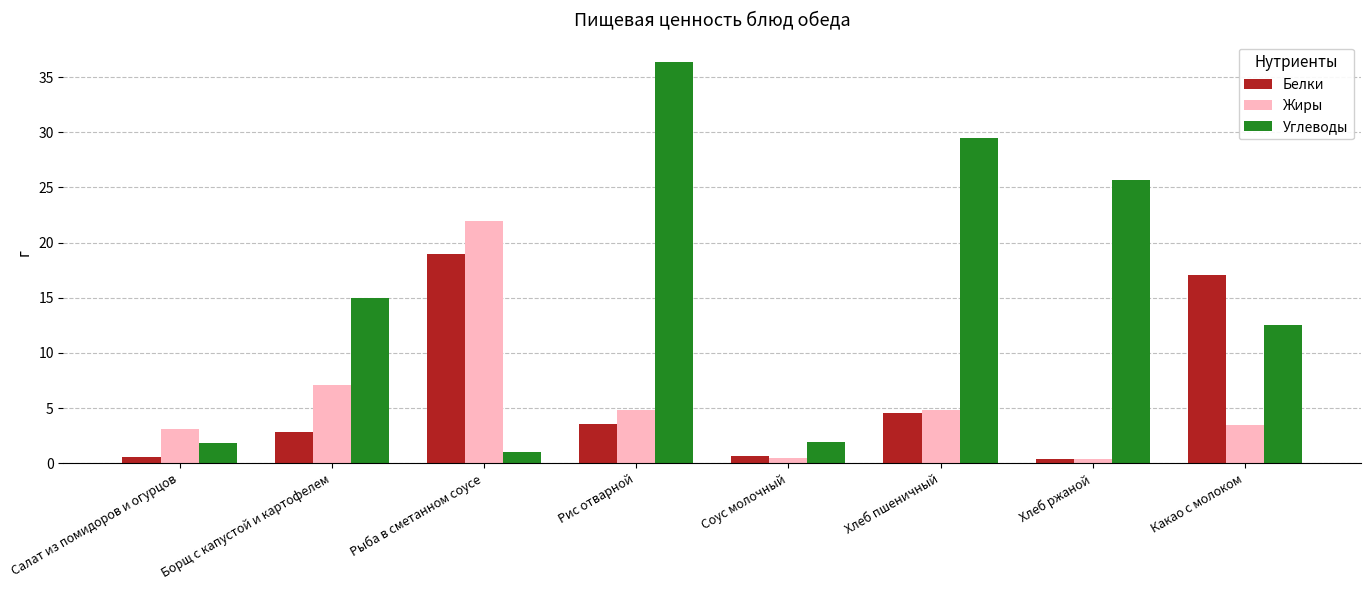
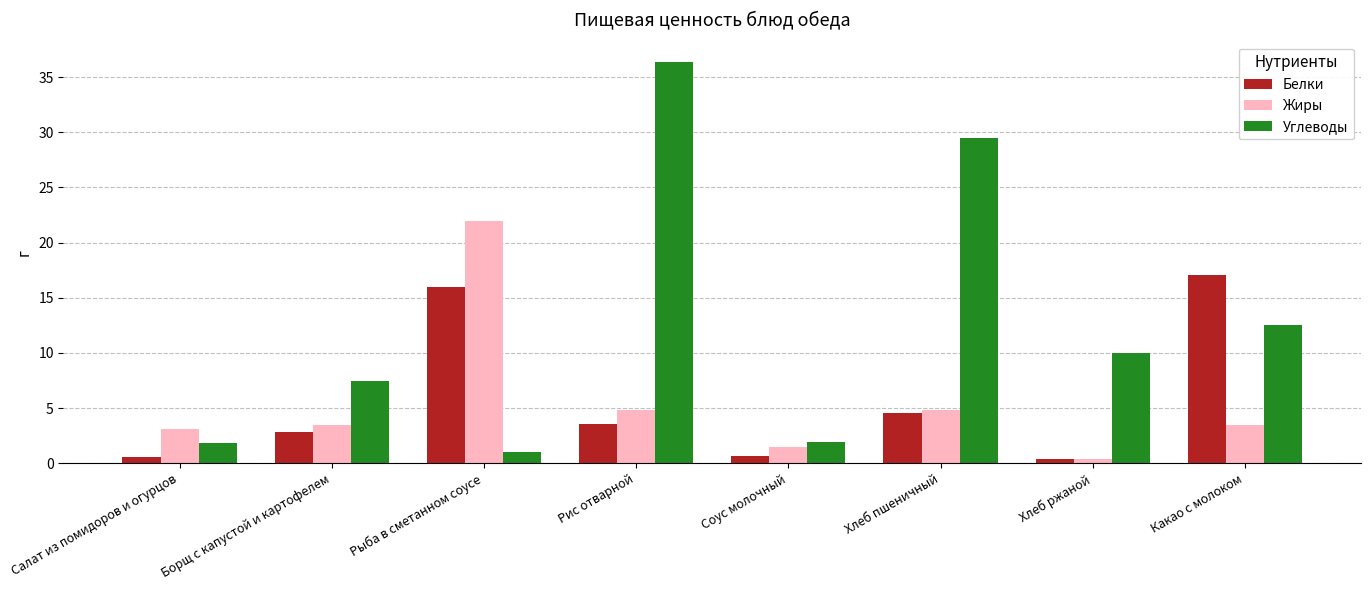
Жиры, Борщ с капустой и картофелем: 7.1 -> 3.5
Углеводы, Борщ с капустой и картофелем: 15.0 -> 7.5
Белки, Рыба в сметанном соусе: 19 -> 16
Жиры, Соус молочный: 0.5 -> 1.5
Углеводы, Хлеб ржаной: 25.7 -> 10.0
